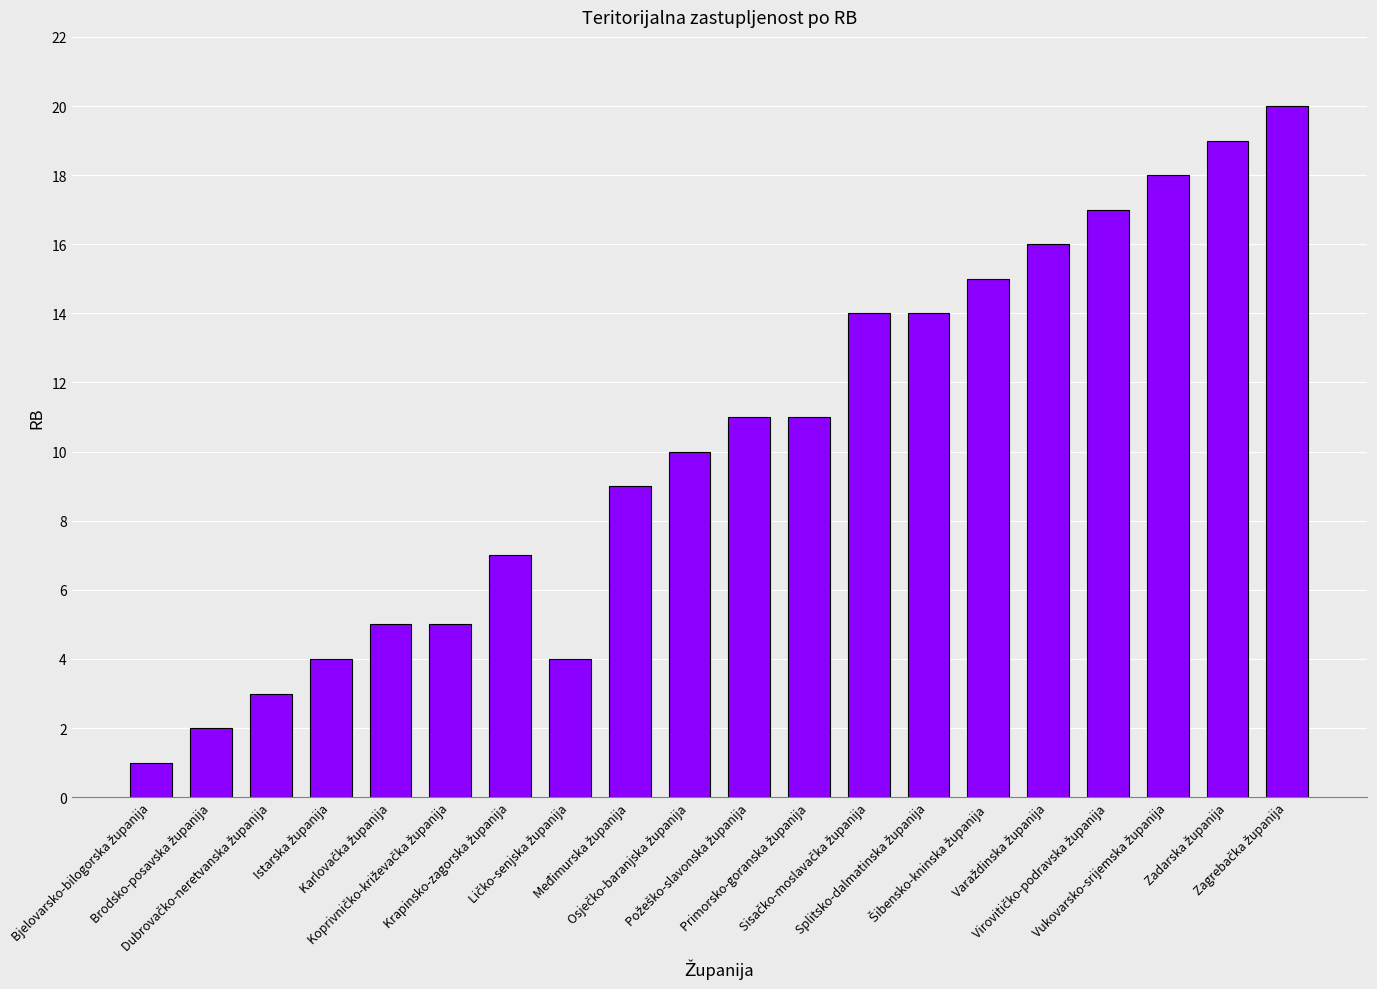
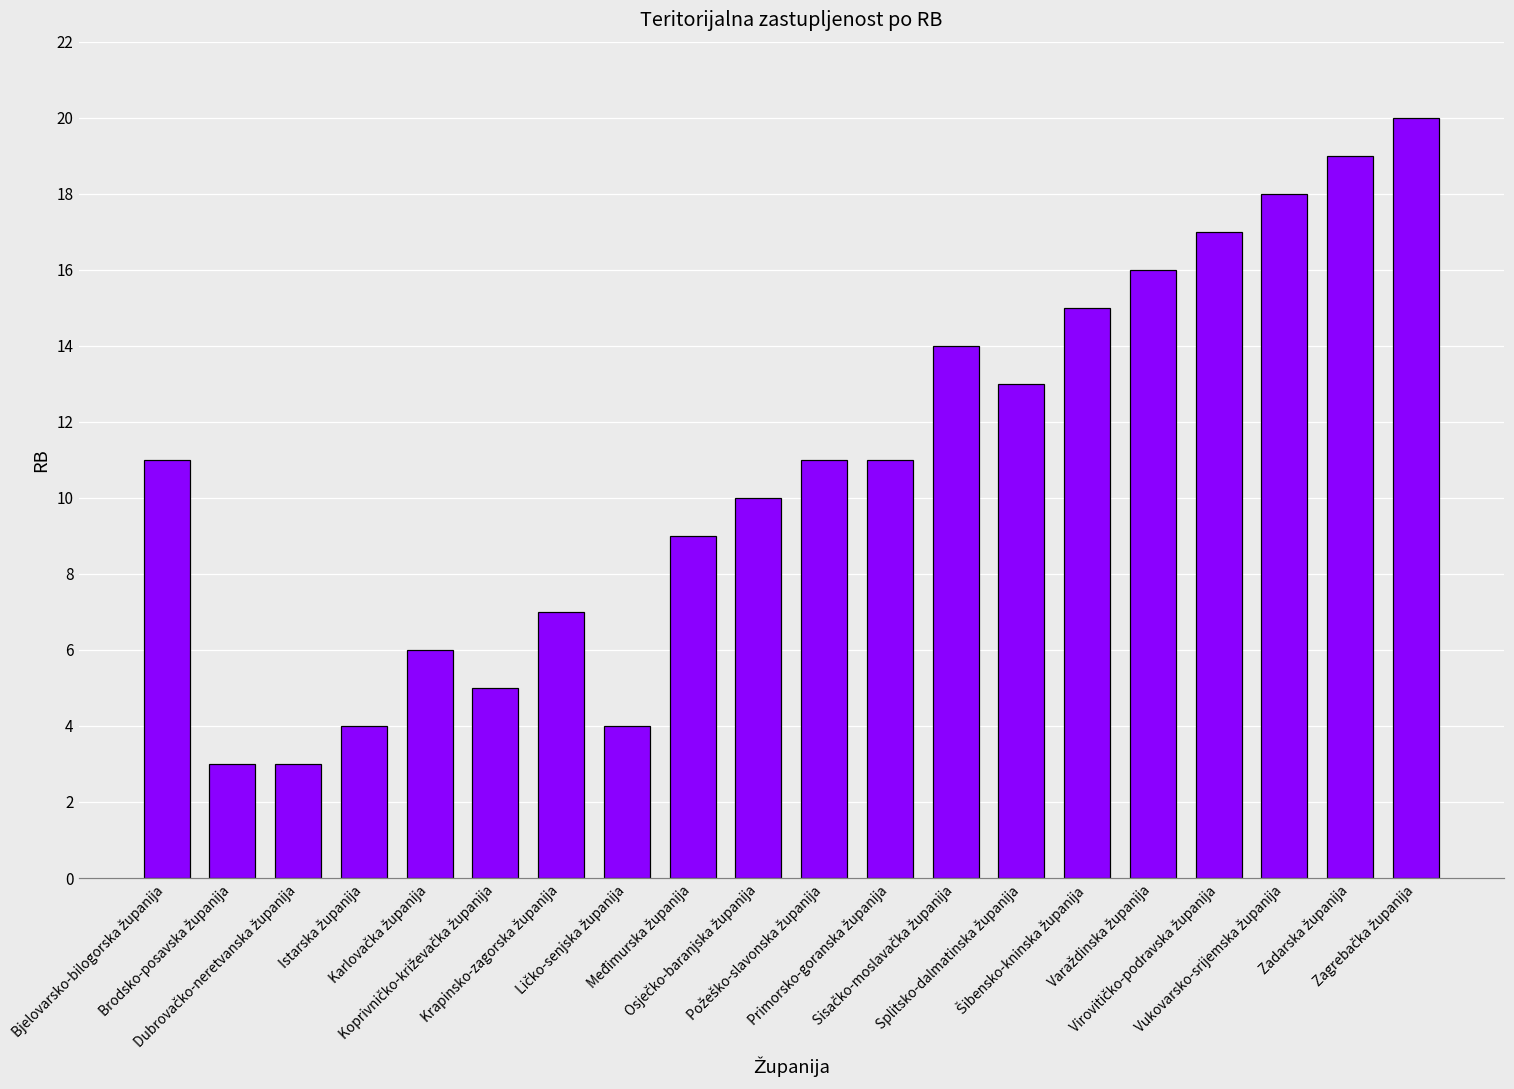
Bjelovarsko-bilogorska županija: 1 -> 11
Brodsko-posavska županija: 2 -> 3
Karlovačka županija: 5 -> 6
Splitsko-dalmatinska županija: 14 -> 13
